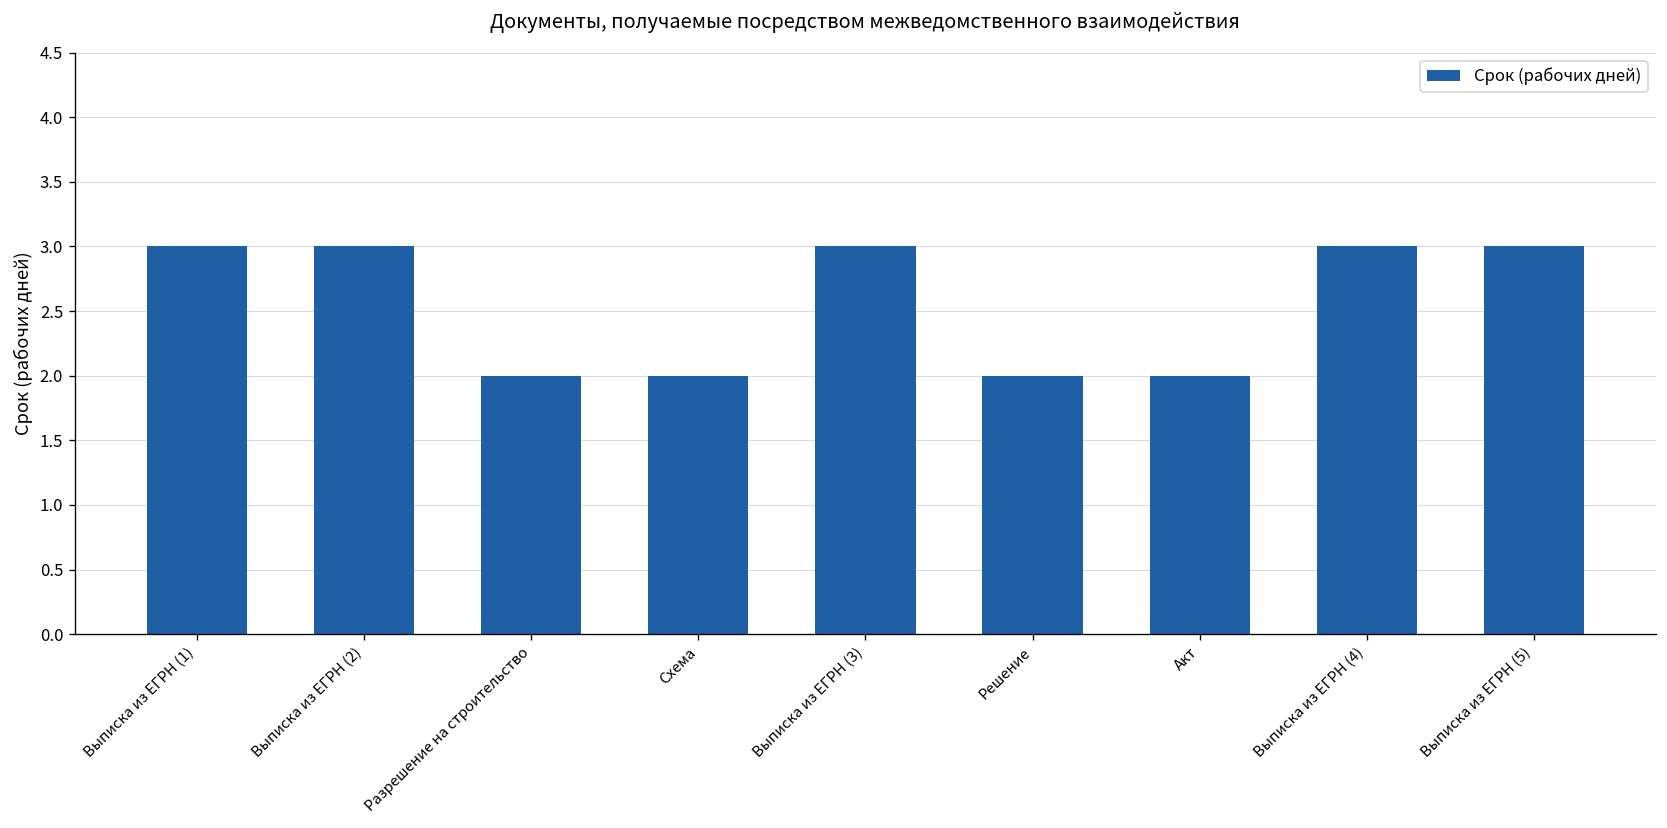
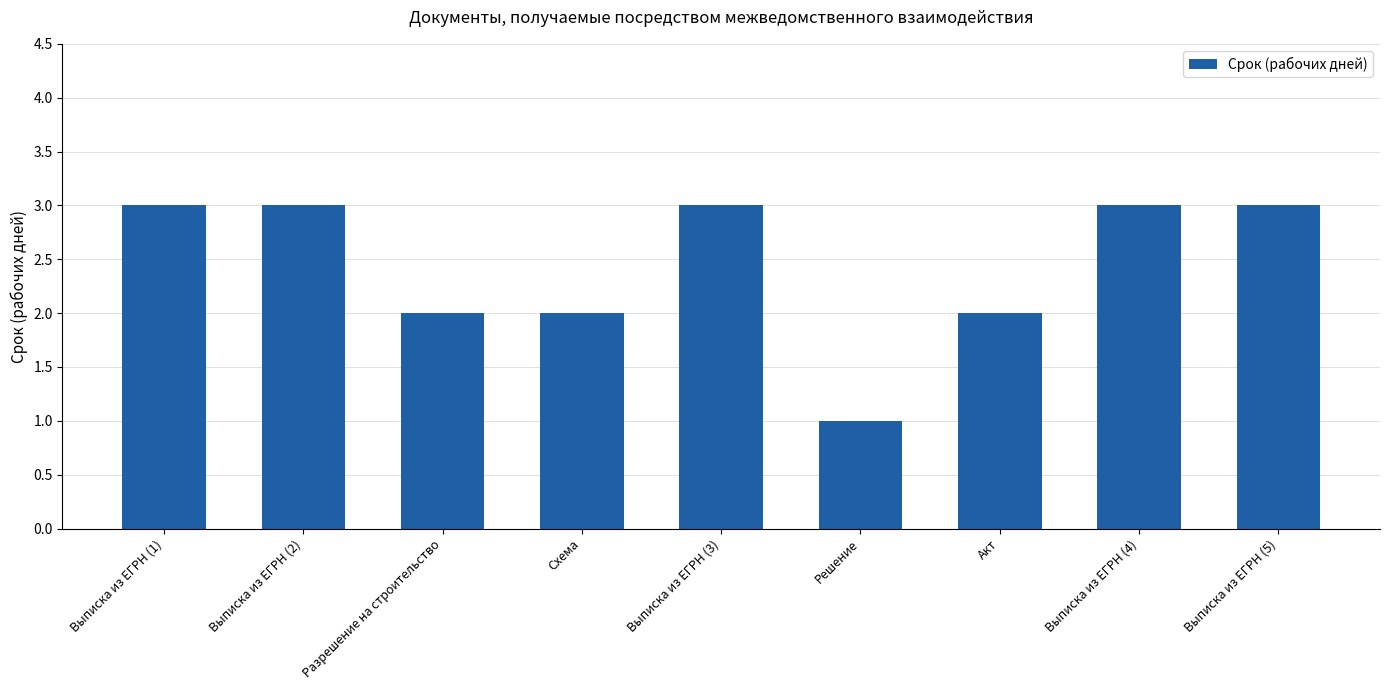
Решение: 2 -> 1
